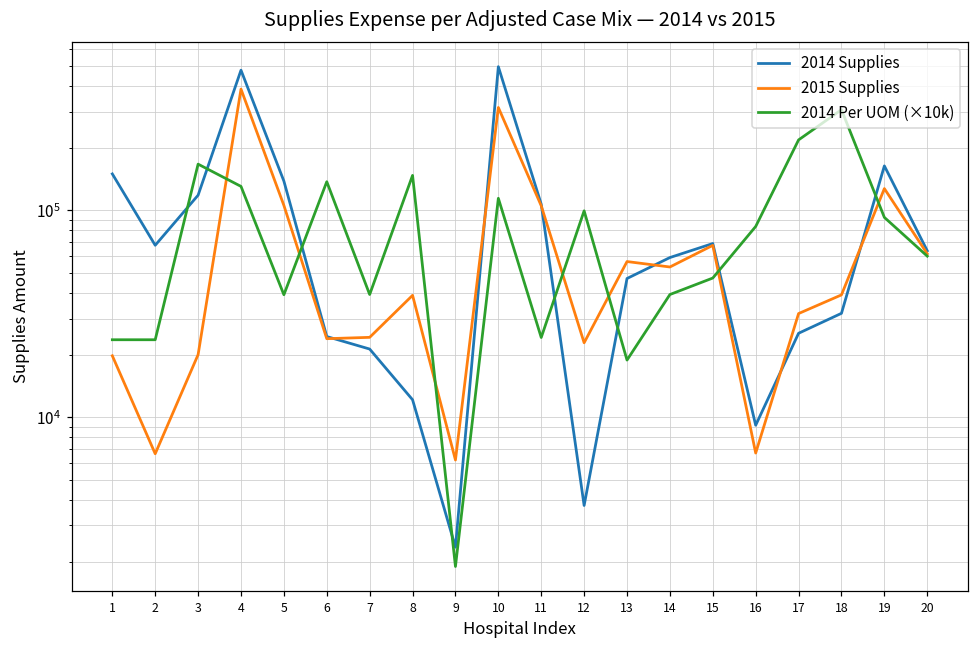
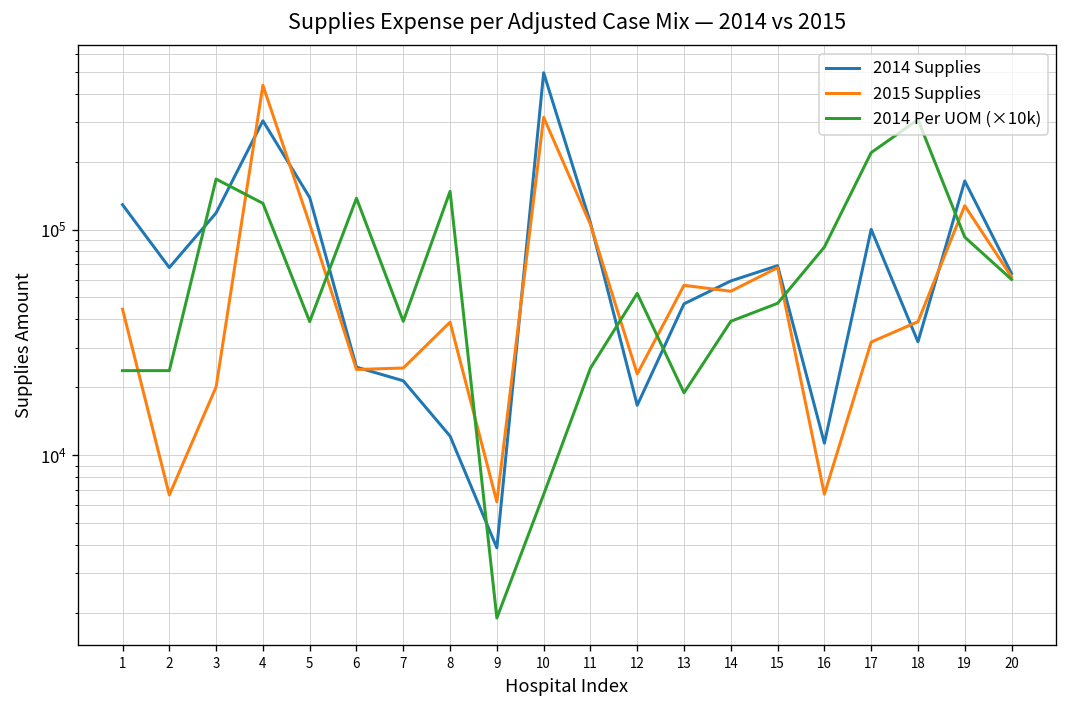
2014 Supplies, 1: 150000 -> 130000
2015 Supplies, 1: 20000 -> 44000
2014 Supplies, 4: 480000 -> 300000
2015 Supplies, 4: 390000 -> 440000
2014 Supplies, 9: 2400 -> 3900
2014 Per UOM (×10k), 10: 110000 -> 6700
2014 Supplies, 12: 3700 -> 17000
2014 Per UOM (×10k), 12: 100000 -> 52000
2014 Supplies, 16: 9000 -> 11000
2014 Supplies, 17: 25000 -> 100000
